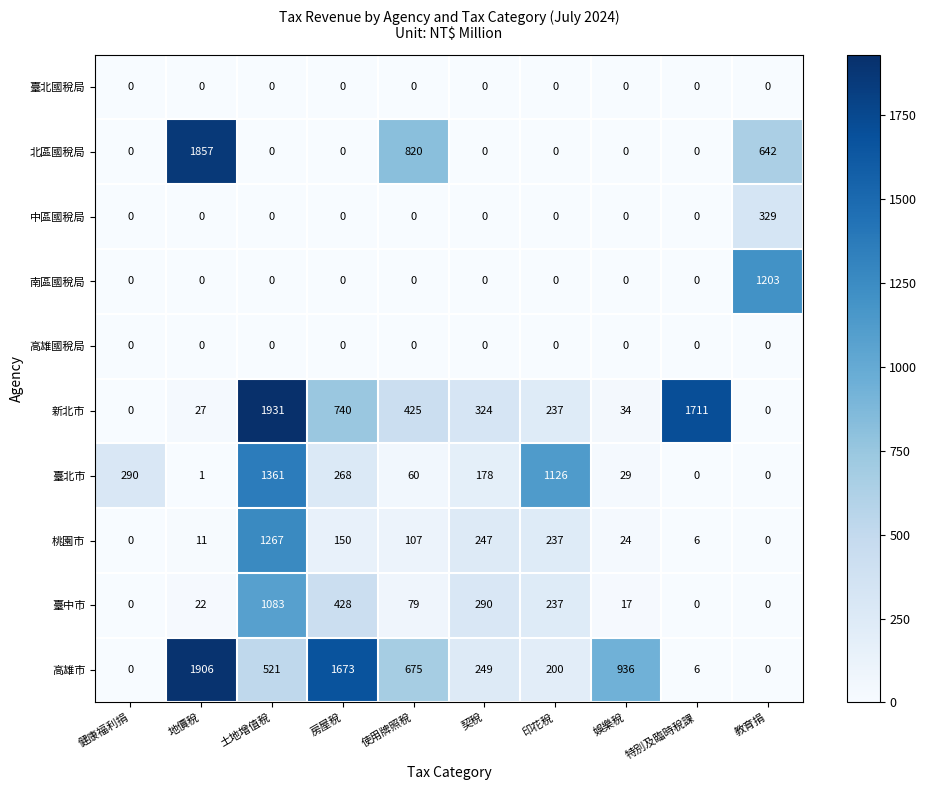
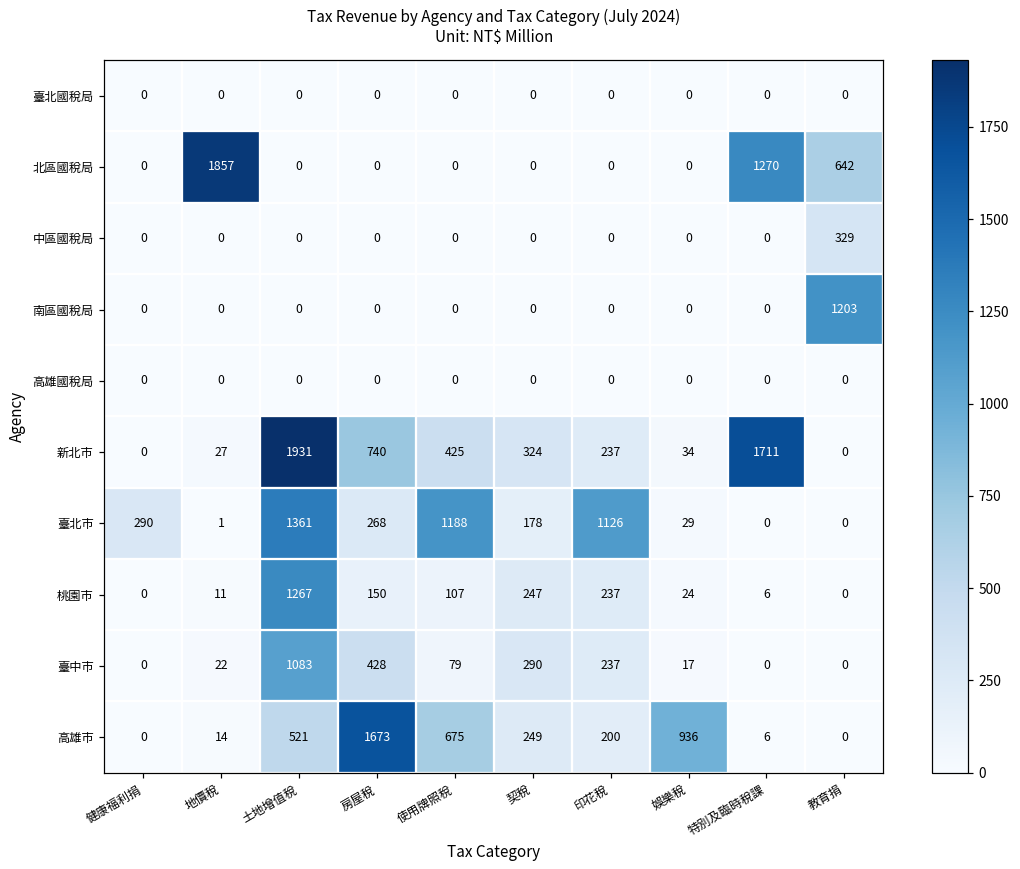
北區國稅局, 使用牌照稅: 820 -> 0
北區國稅局, 特別及臨時稅課: 0 -> 1270
臺北市, 使用牌照稅: 60 -> 1188
高雄市, 地價稅: 1906 -> 14
